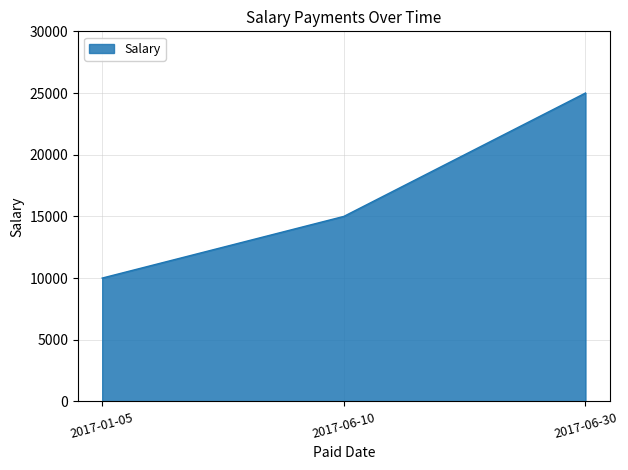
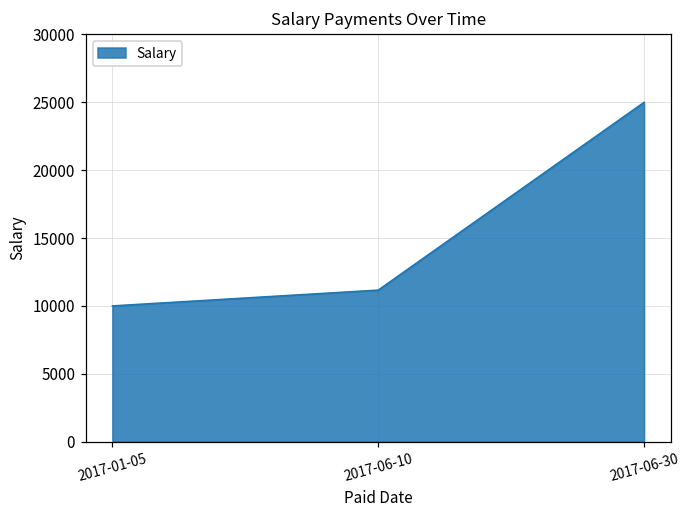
2017-06-10: 15000 -> 11200
